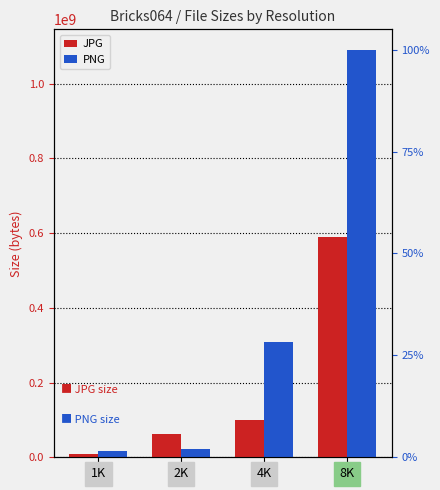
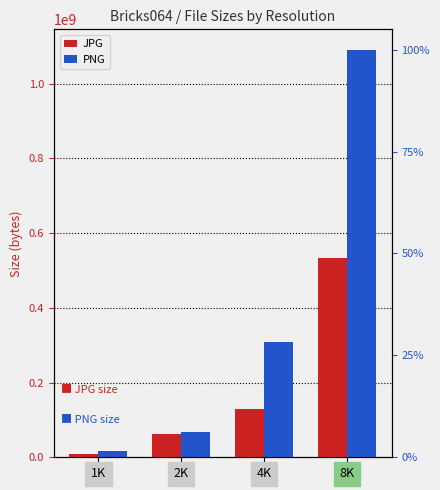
PNG, 2K: 20000000 -> 70000000
JPG, 4K: 100000000 -> 130000000
JPG, 8K: 590000000 -> 530000000
